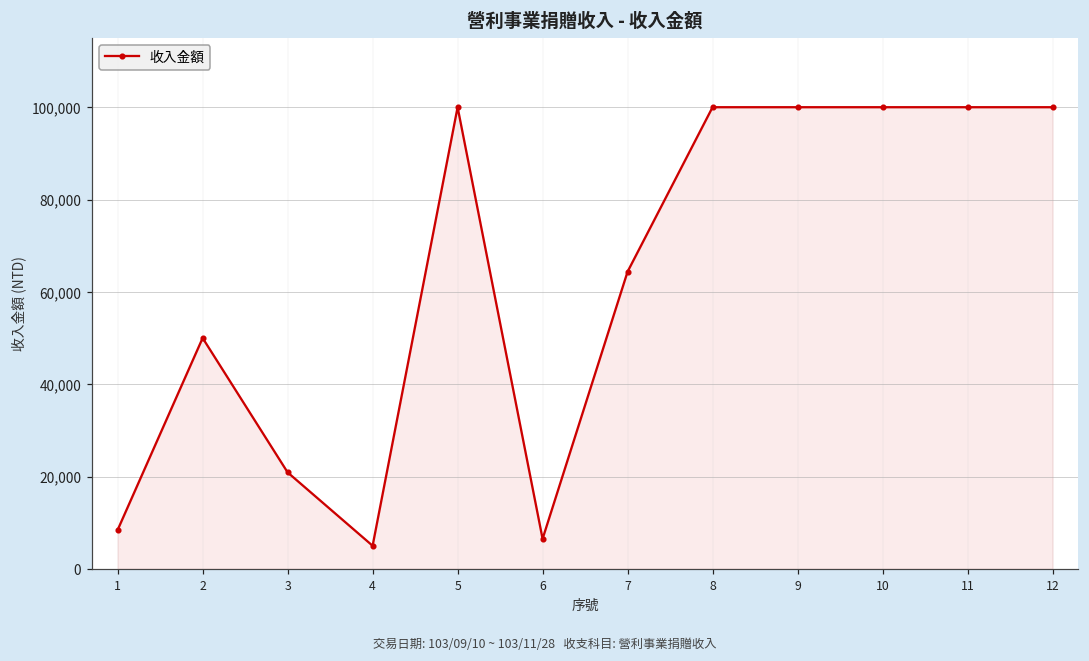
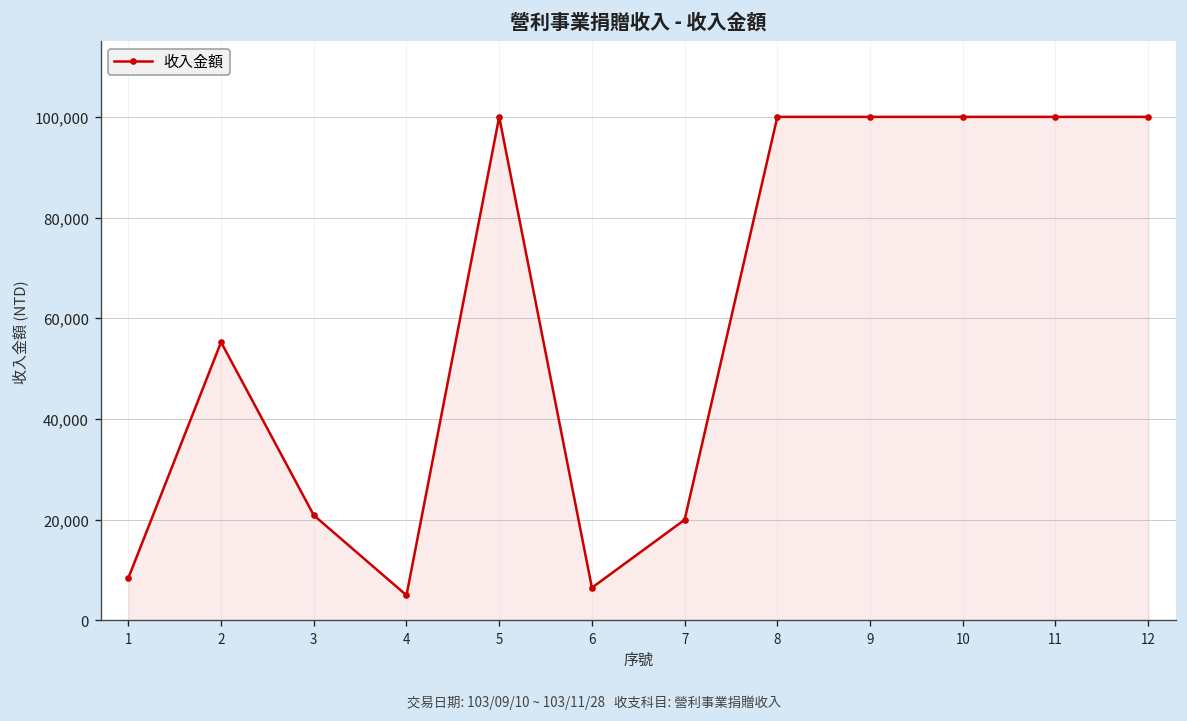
2: 50,000 -> 55,000
7: 64,000 -> 20,000
